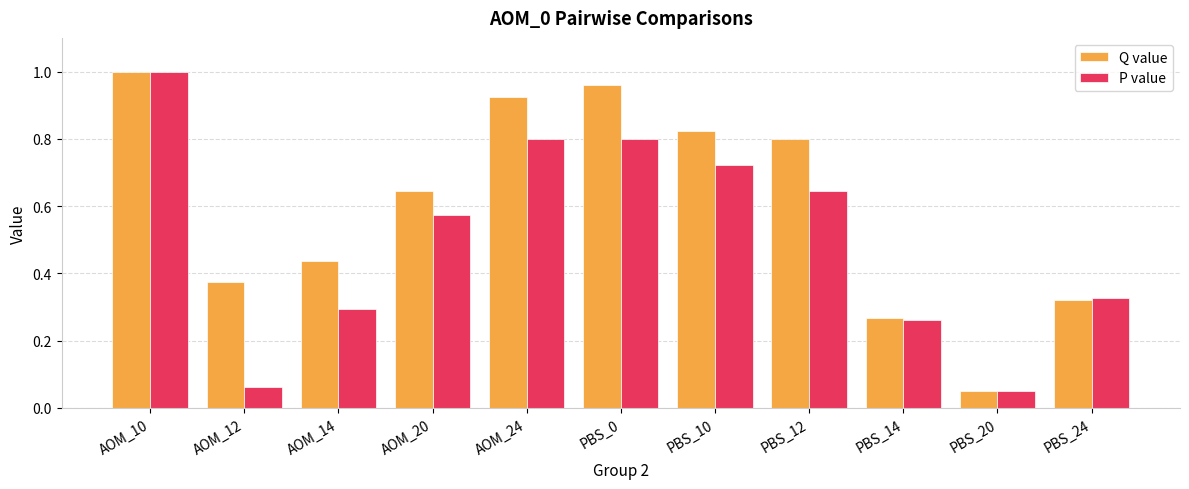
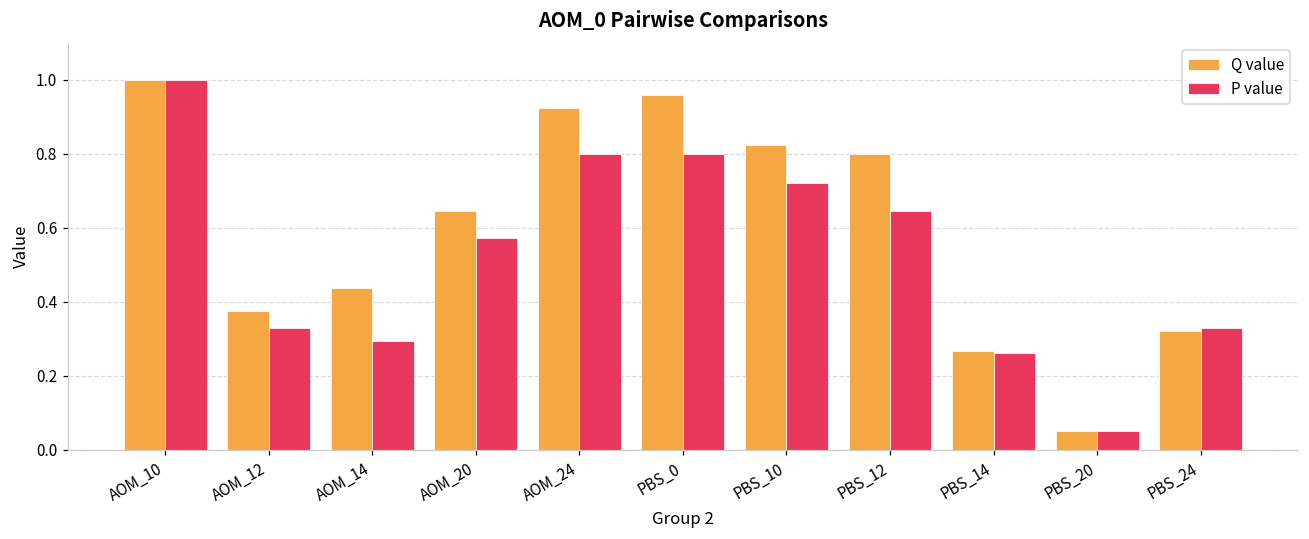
P value, AOM_12: 0.06 -> 0.33
